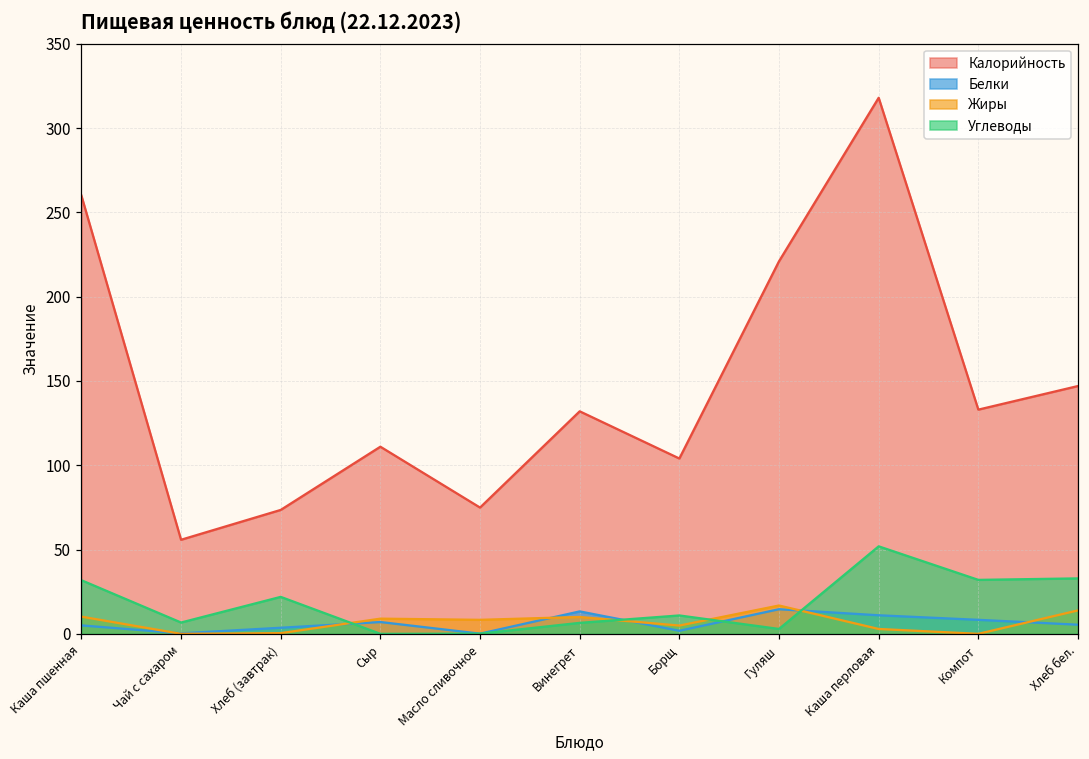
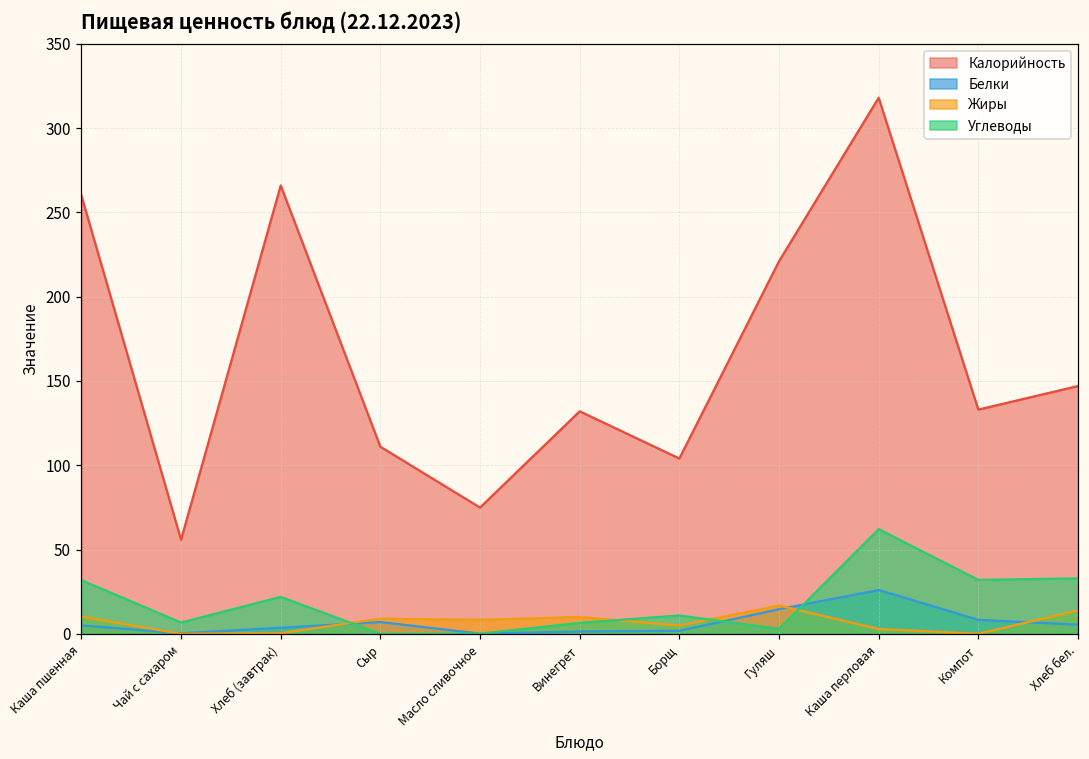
Калорийность, Хлеб (завтрак): 74 -> 266
Белки, Винегрет: 13 -> 1
Белки, Каша перловая: 11 -> 26
Углеводы, Каша перловая: 52 -> 62
